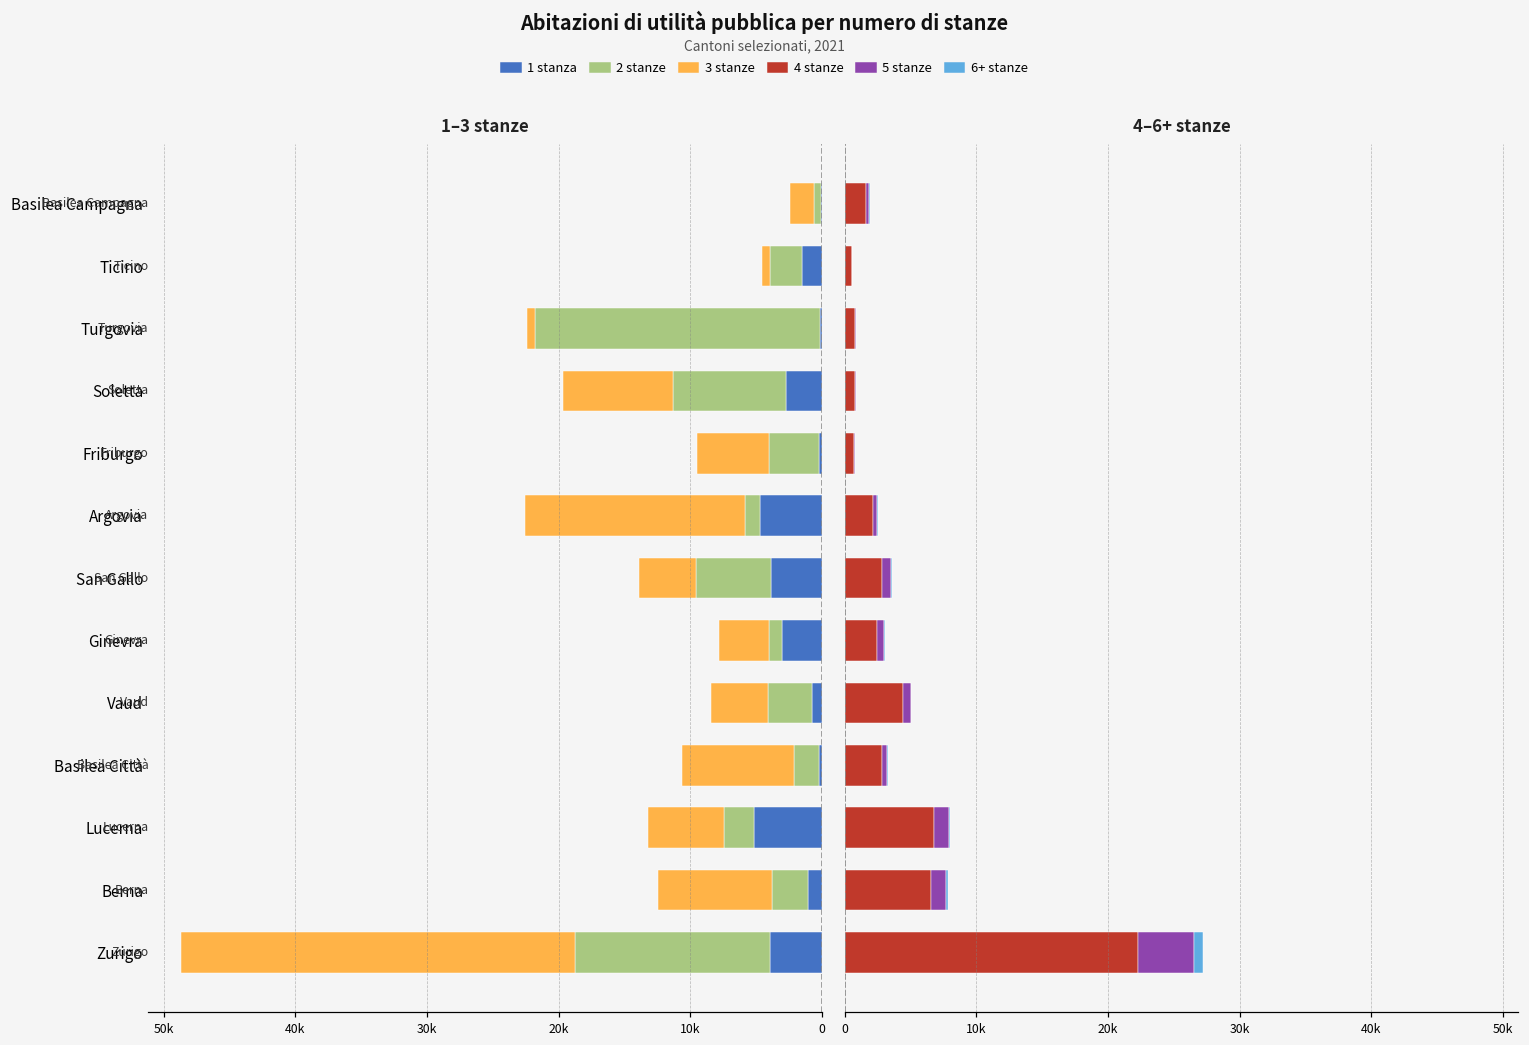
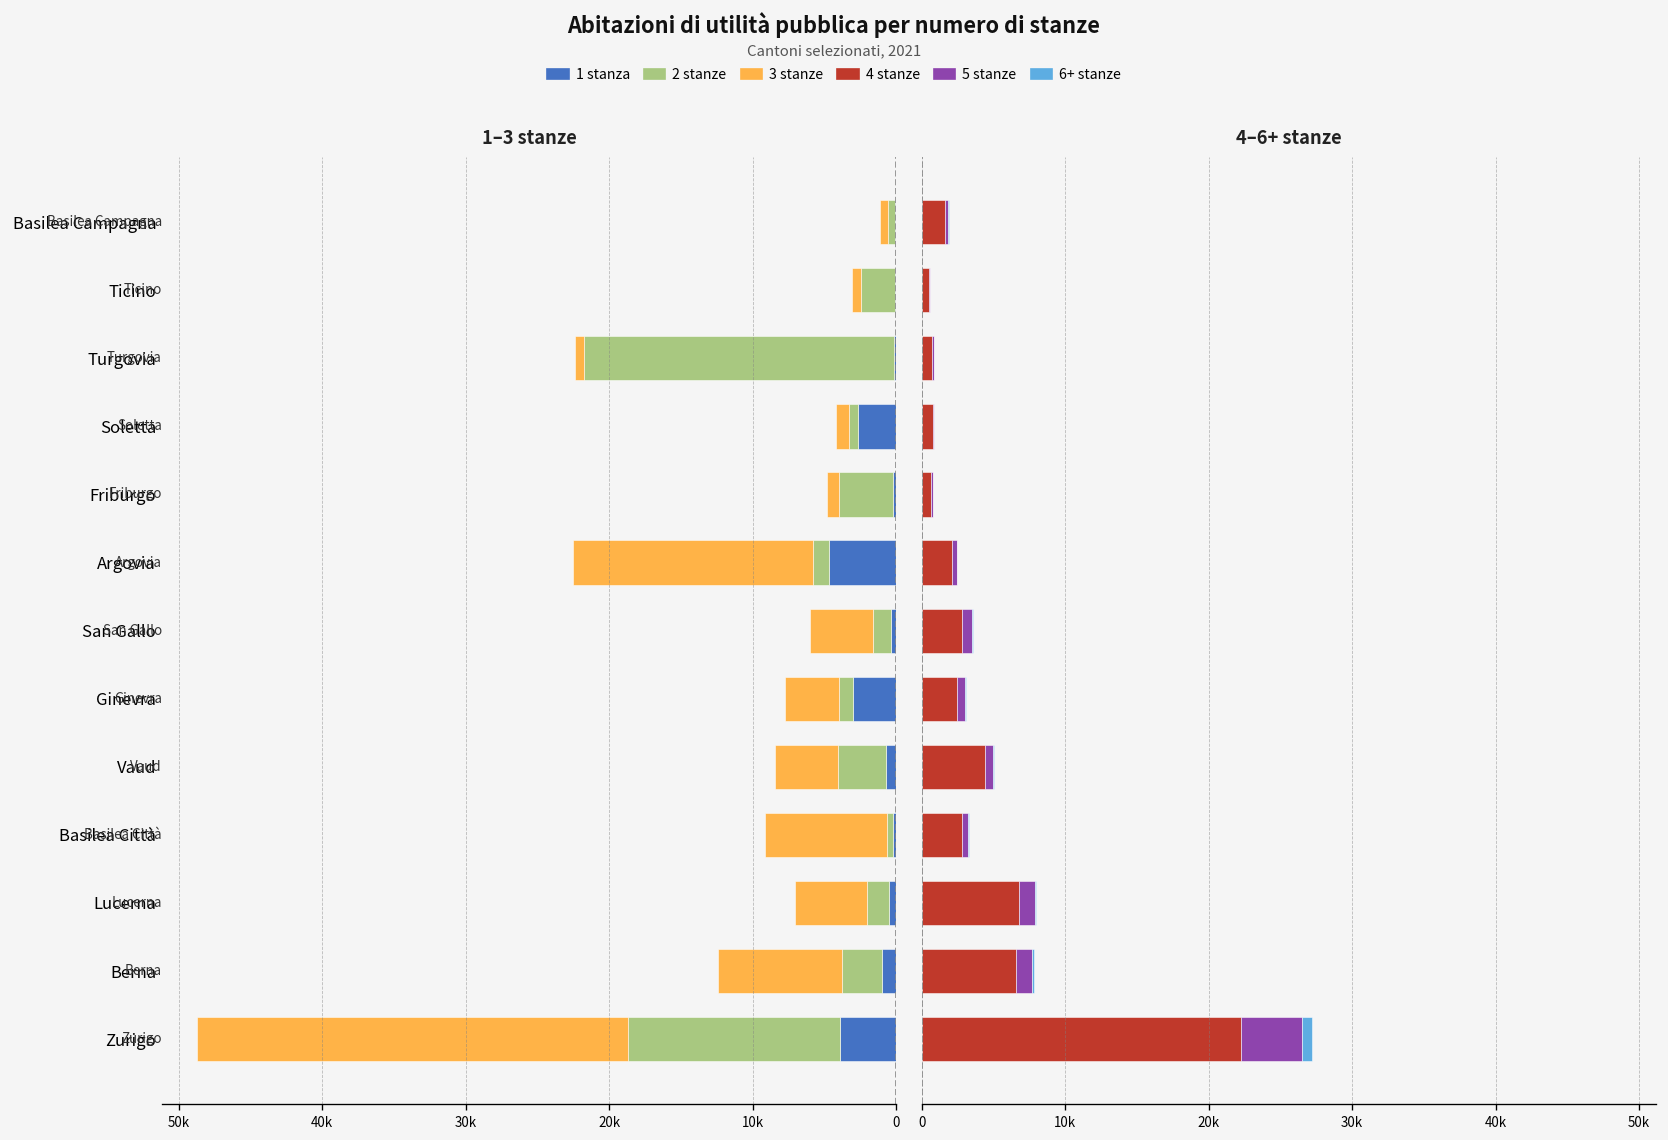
1–3 stanze, 3 stanze, Basilea Campagna: 1800 -> 600
1–3 stanze, 1 stanza, Ticino: 1500 -> 100
1–3 stanze, 2 stanze, Soletta: 8700 -> 600
1–3 stanze, 3 stanze, Soletta: 8300 -> 900
1–3 stanze, 3 stanze, Friburgo: 5500 -> 800
1–3 stanze, 1 stanza, San Gallo: 3900 -> 400
1–3 stanze, 2 stanze, San Gallo: 5700 -> 1300
1–3 stanze, 2 stanze, Basilea Città: 1900 -> 400
1–3 stanze, 1 stanza, Lucerna: 5200 -> 500
1–3 stanze, 2 stanze, Lucerna: 2300 -> 1500
1–3 stanze, 3 stanze, Lucerna: 5700 -> 5100
